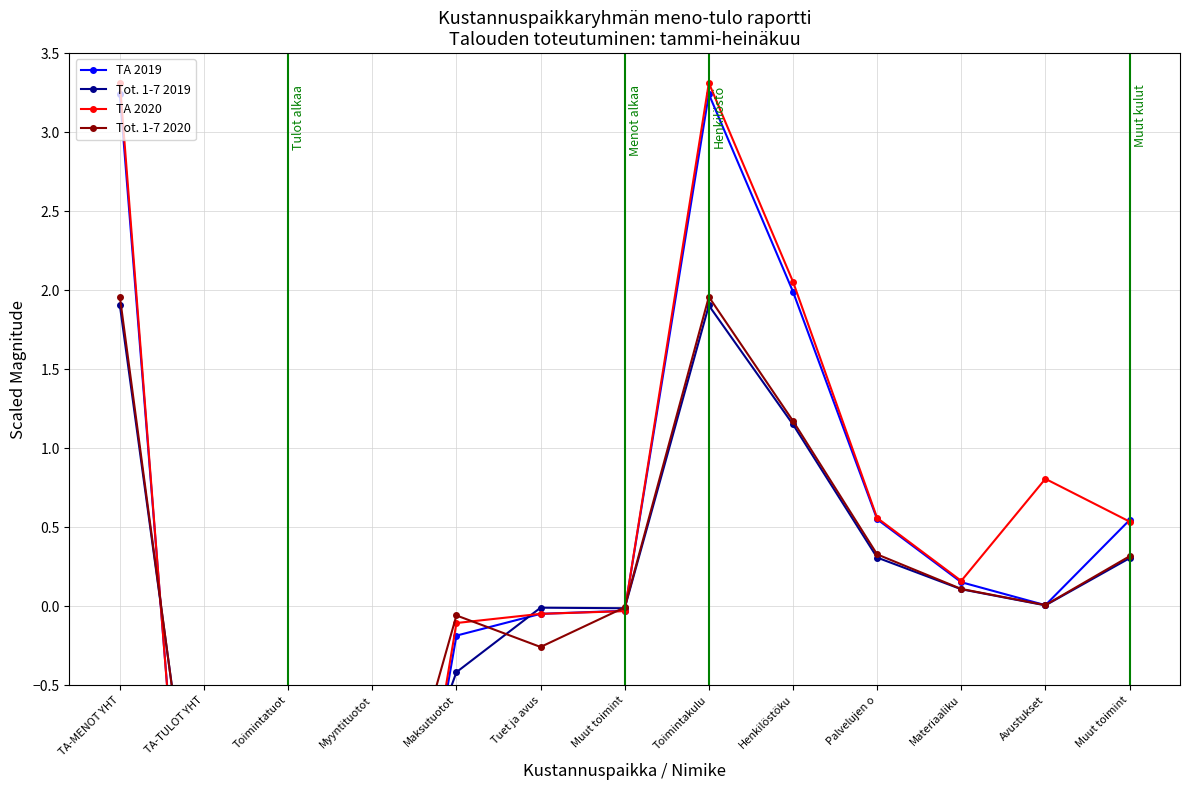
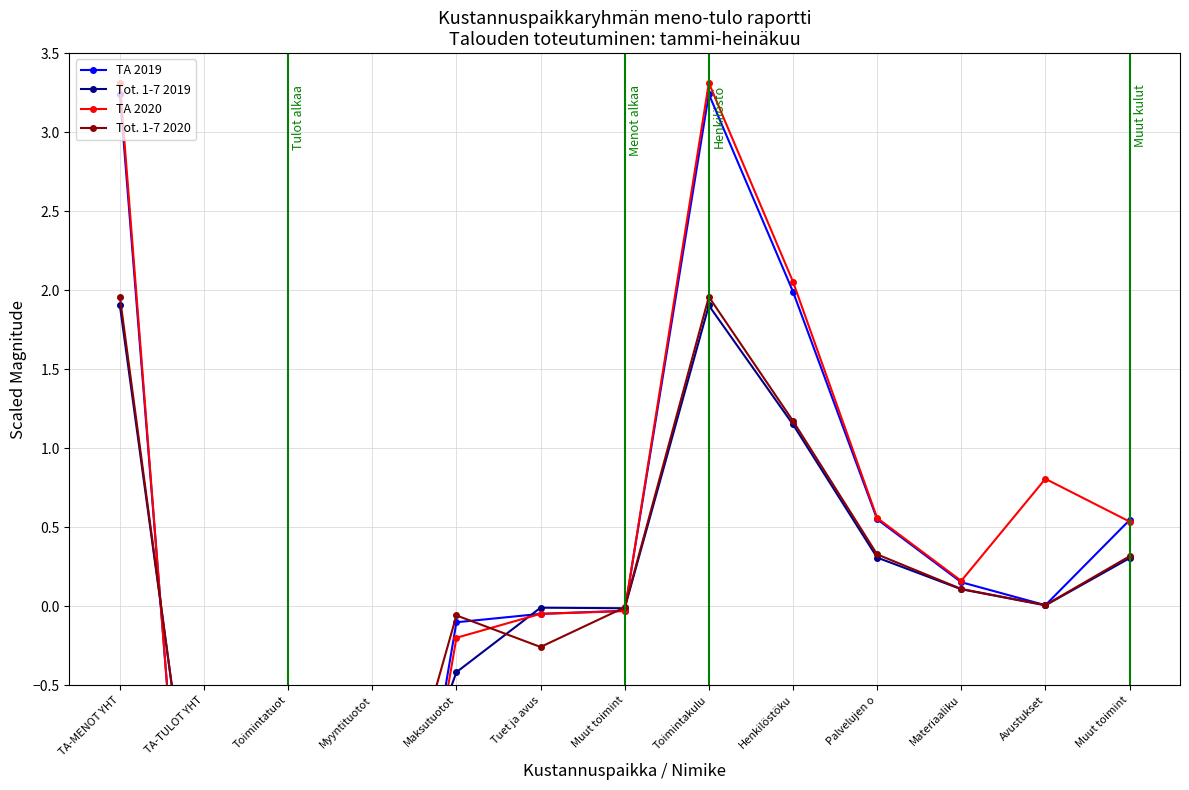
TA 2019, Maksutuotot: -0.19 -> -0.10
TA 2020, Maksutuotot: -0.11 -> -0.20
